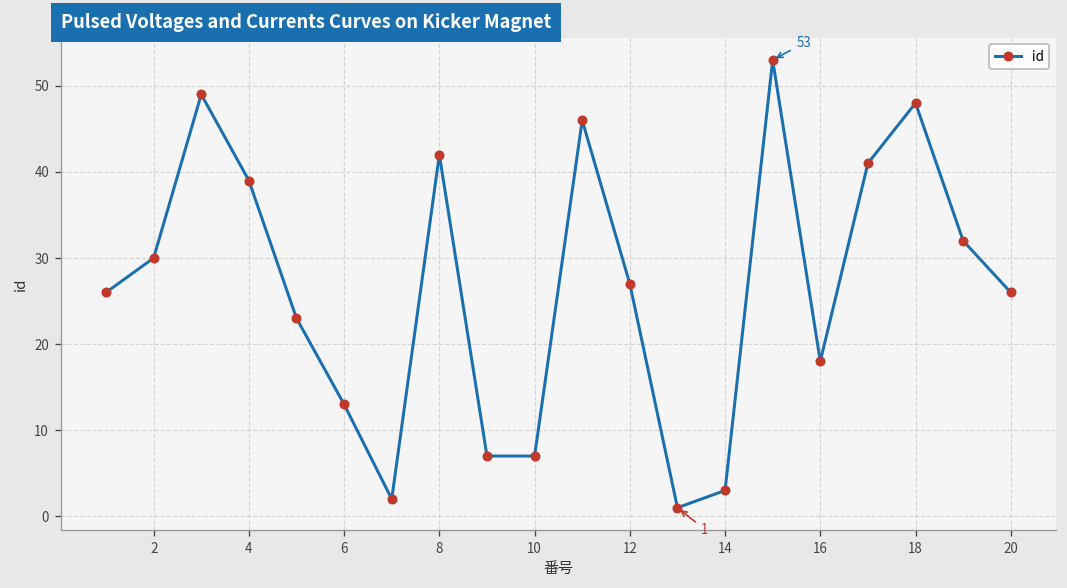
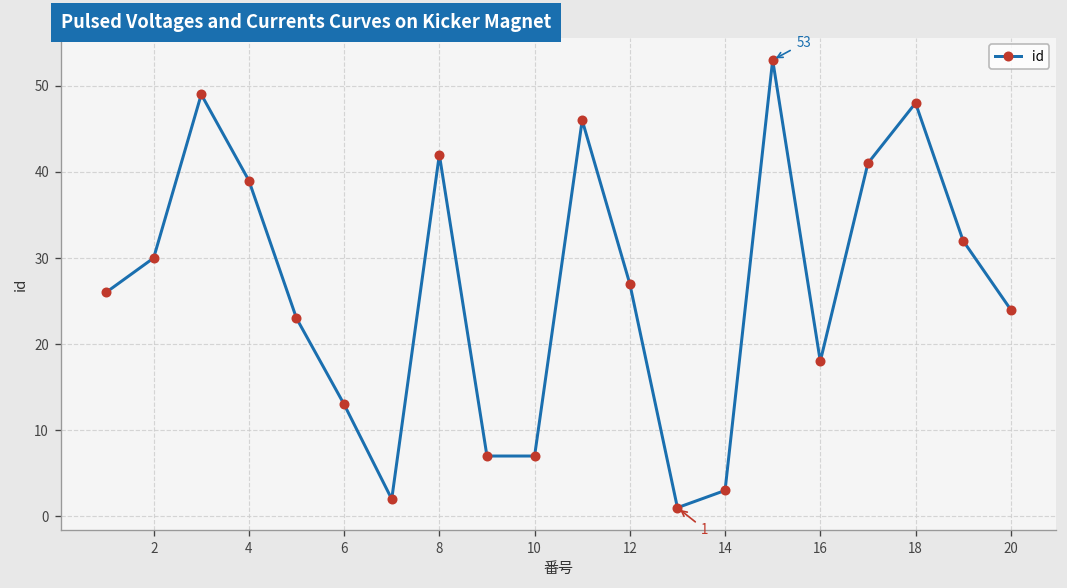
20: 26 -> 24
